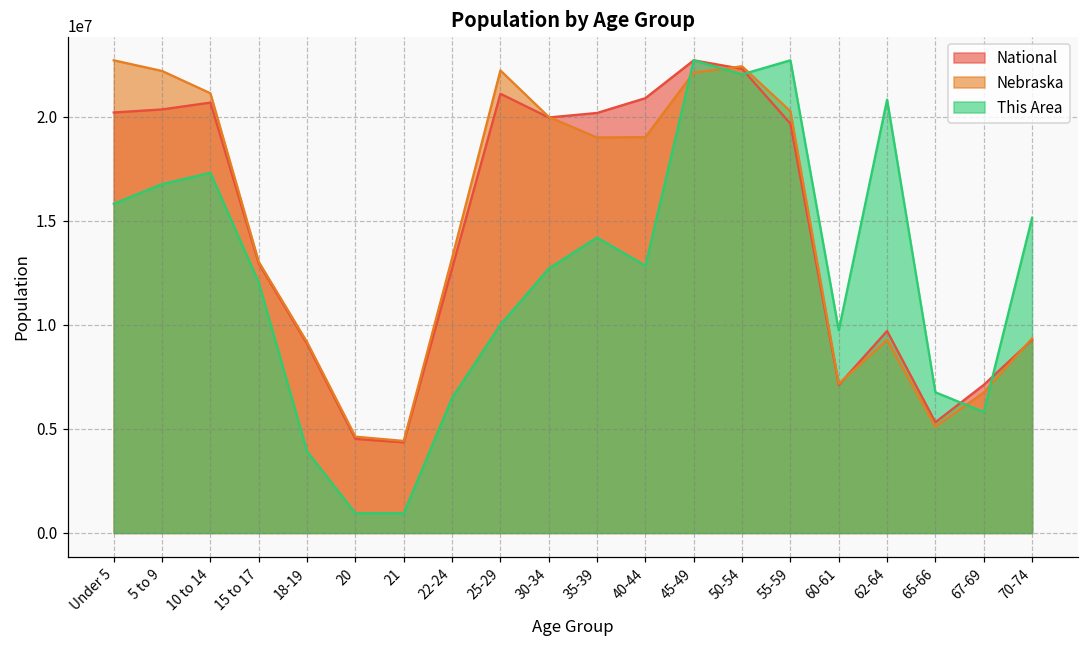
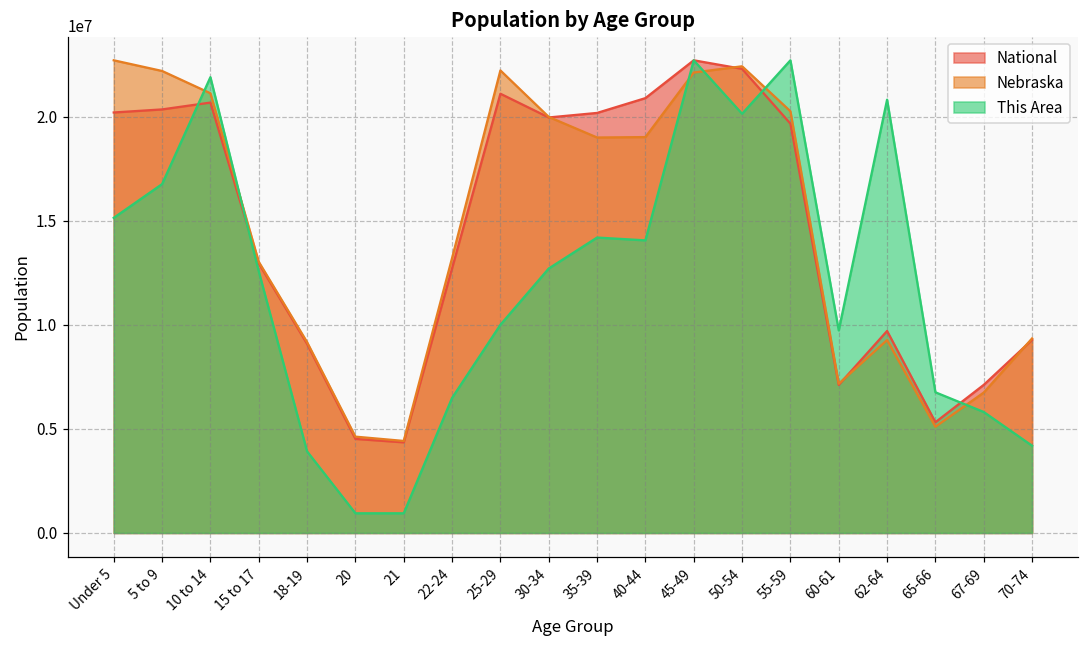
This Area, Under 5: 15800000 -> 15100000
This Area, 10 to 14: 17300000 -> 21900000
This Area, 15 to 17: 12000000 -> 12600000
This Area, 40-44: 12800000 -> 14100000
This Area, 50-54: 22000000 -> 20100000
This Area, 70-74: 15100000 -> 4200000
